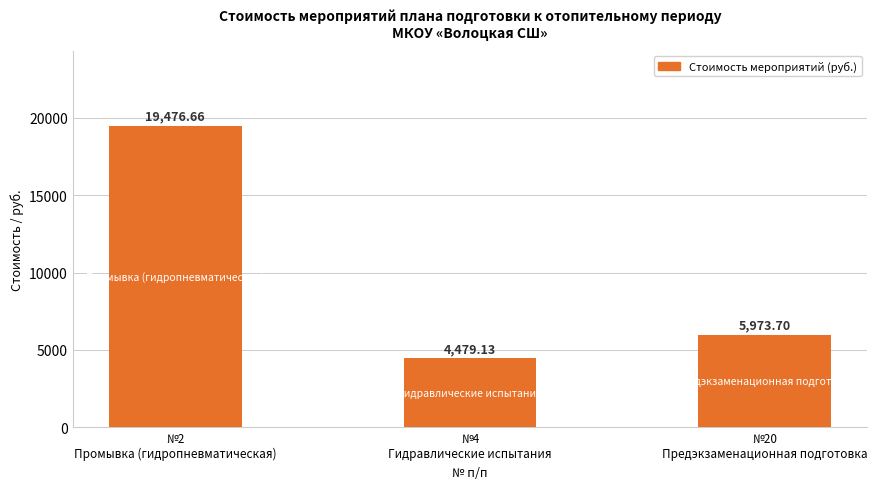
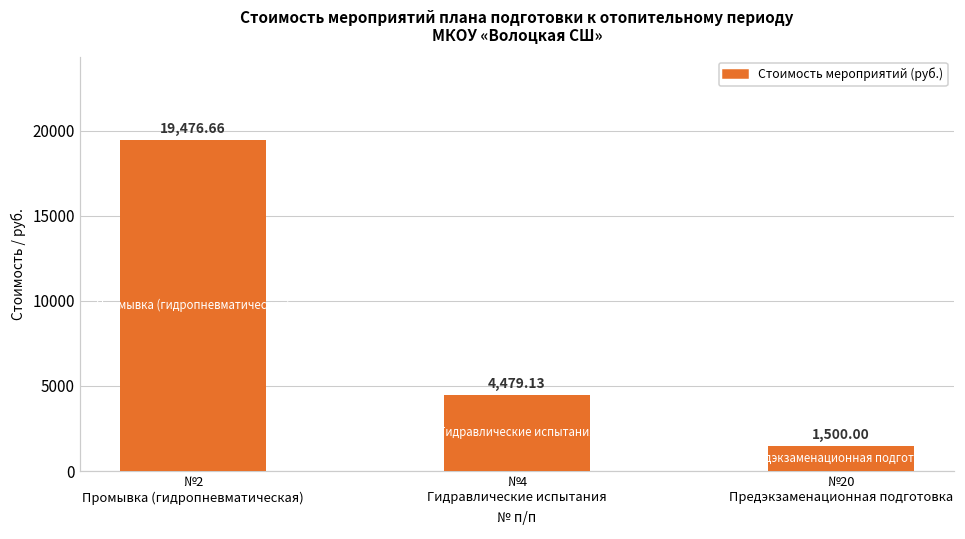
№20 Предэкзаменационная подготовка: 5,973.70 -> 1,500.00
